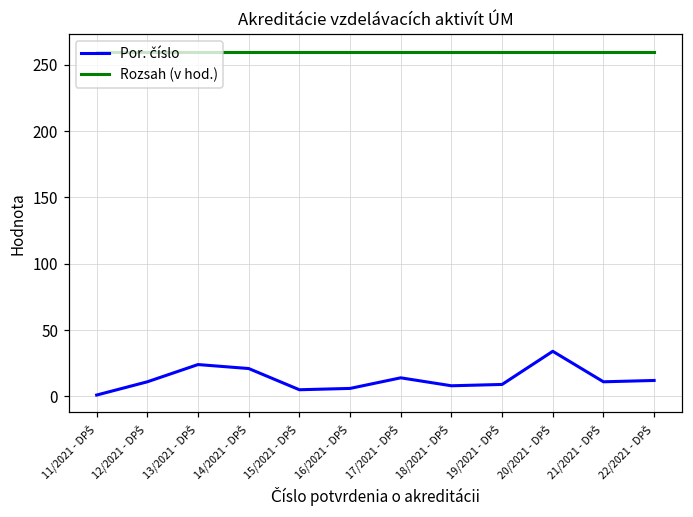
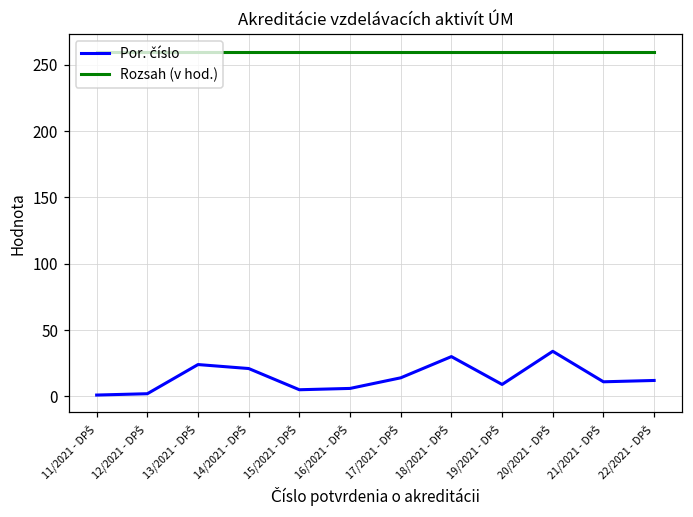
Por. číslo, 12/2021 - DPŠ: 11 -> 2
Por. číslo, 18/2021 - DPŠ: 8 -> 30
